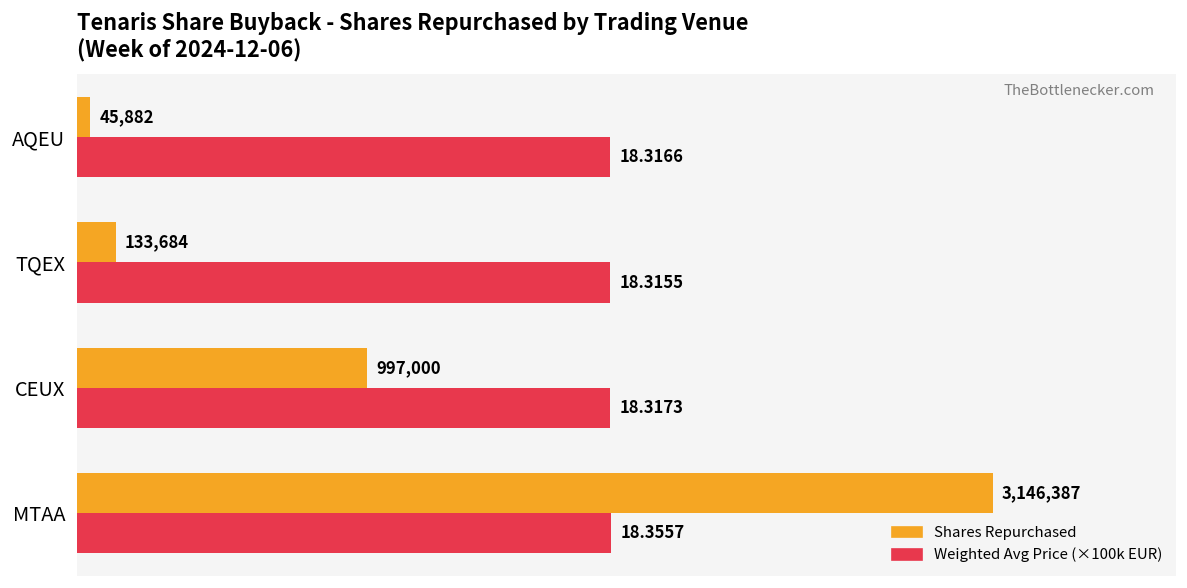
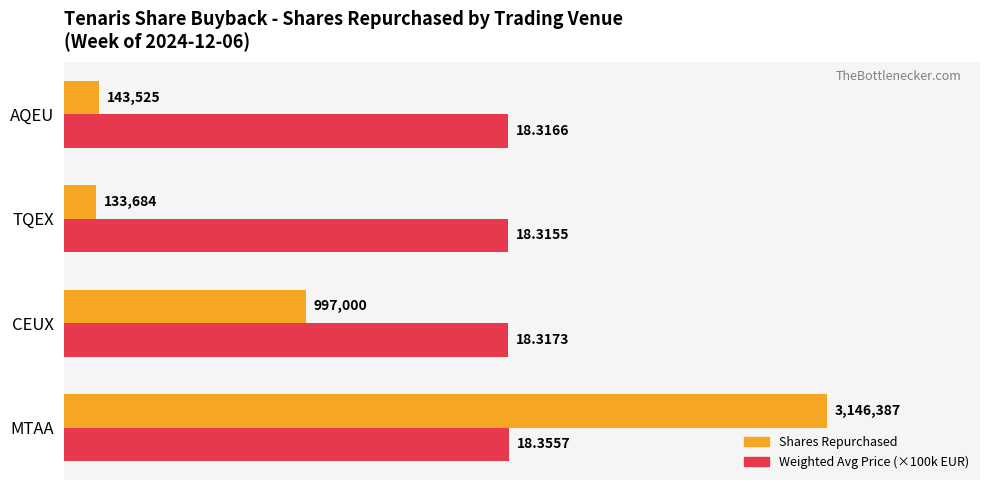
Shares Repurchased, AQEU: 45,882 -> 143,525
